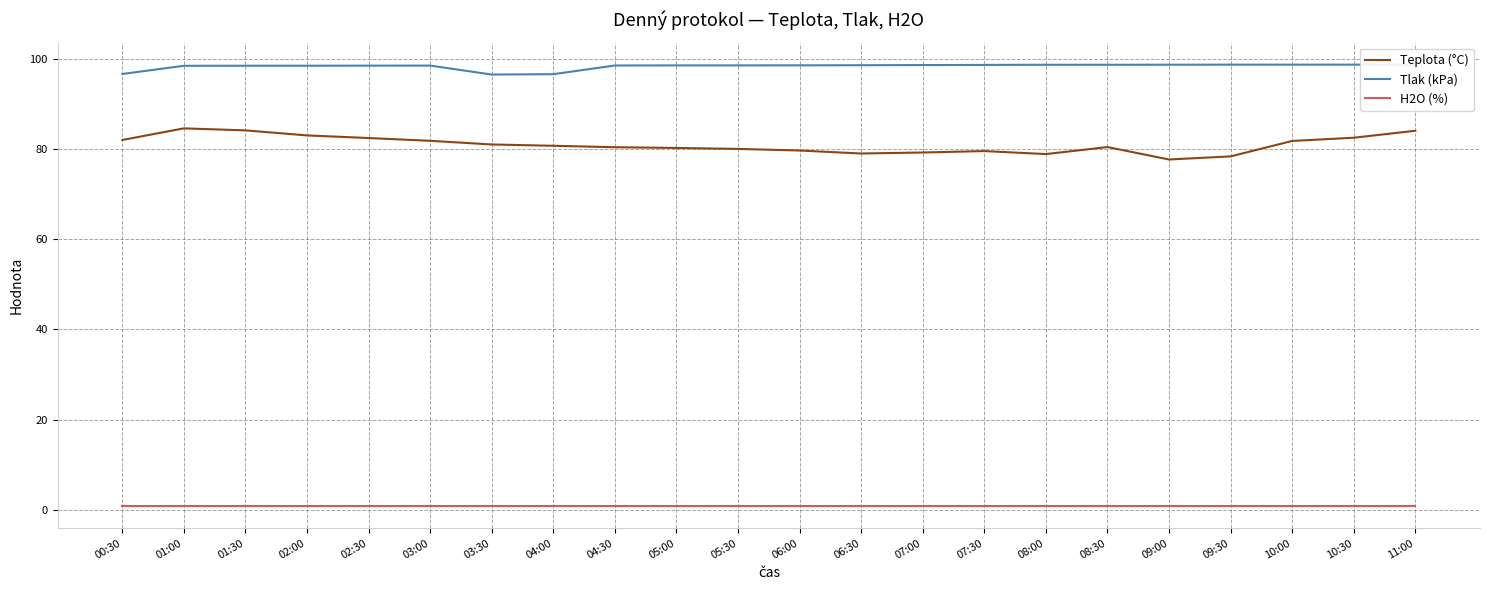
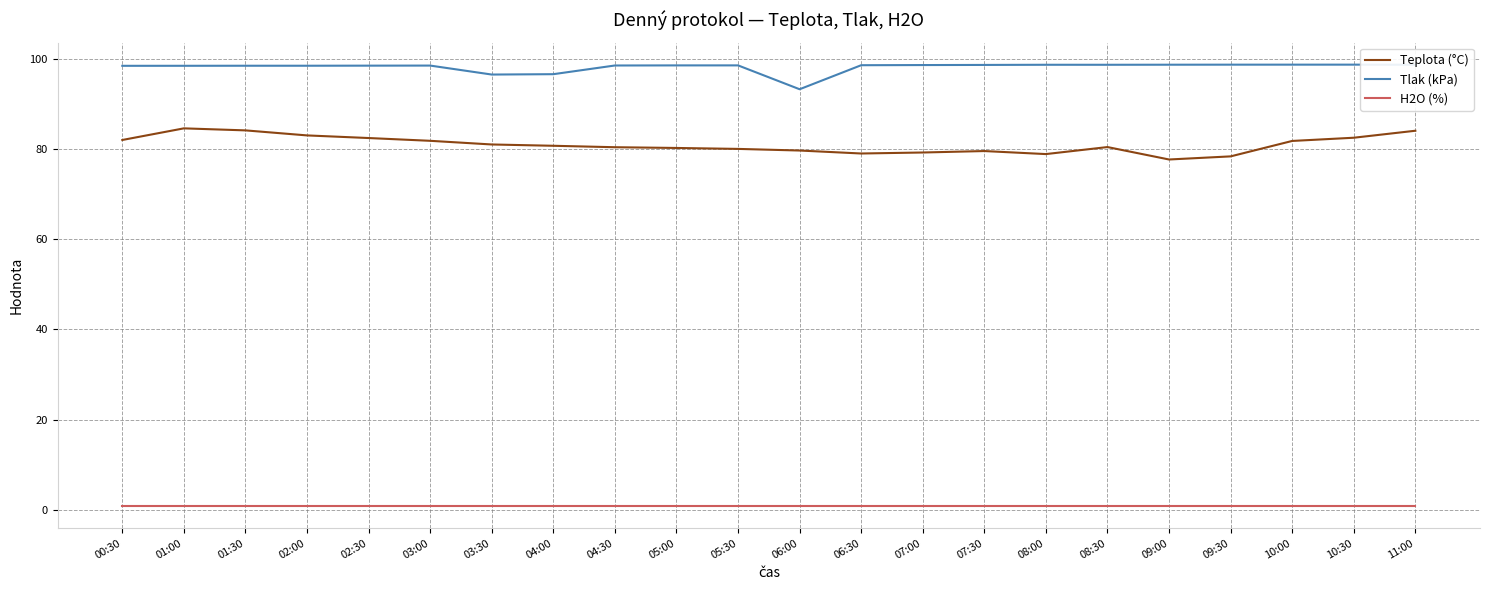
Tlak (kPa), 00:30: 97 -> 98
Tlak (kPa), 06:00: 99 -> 93
